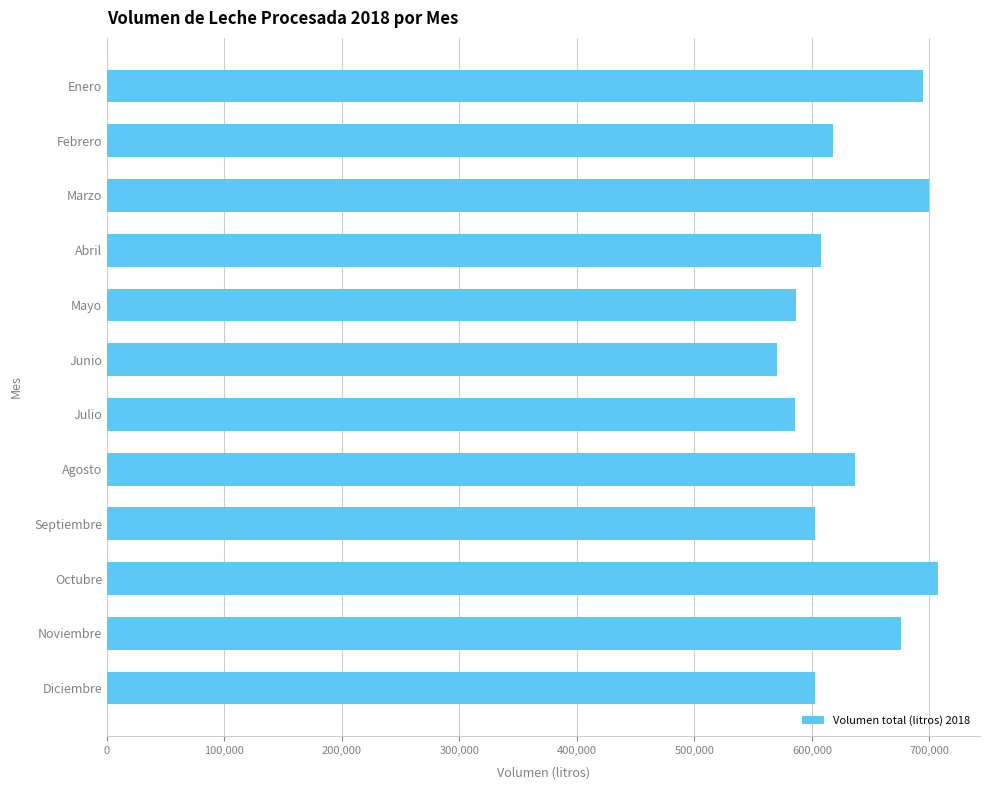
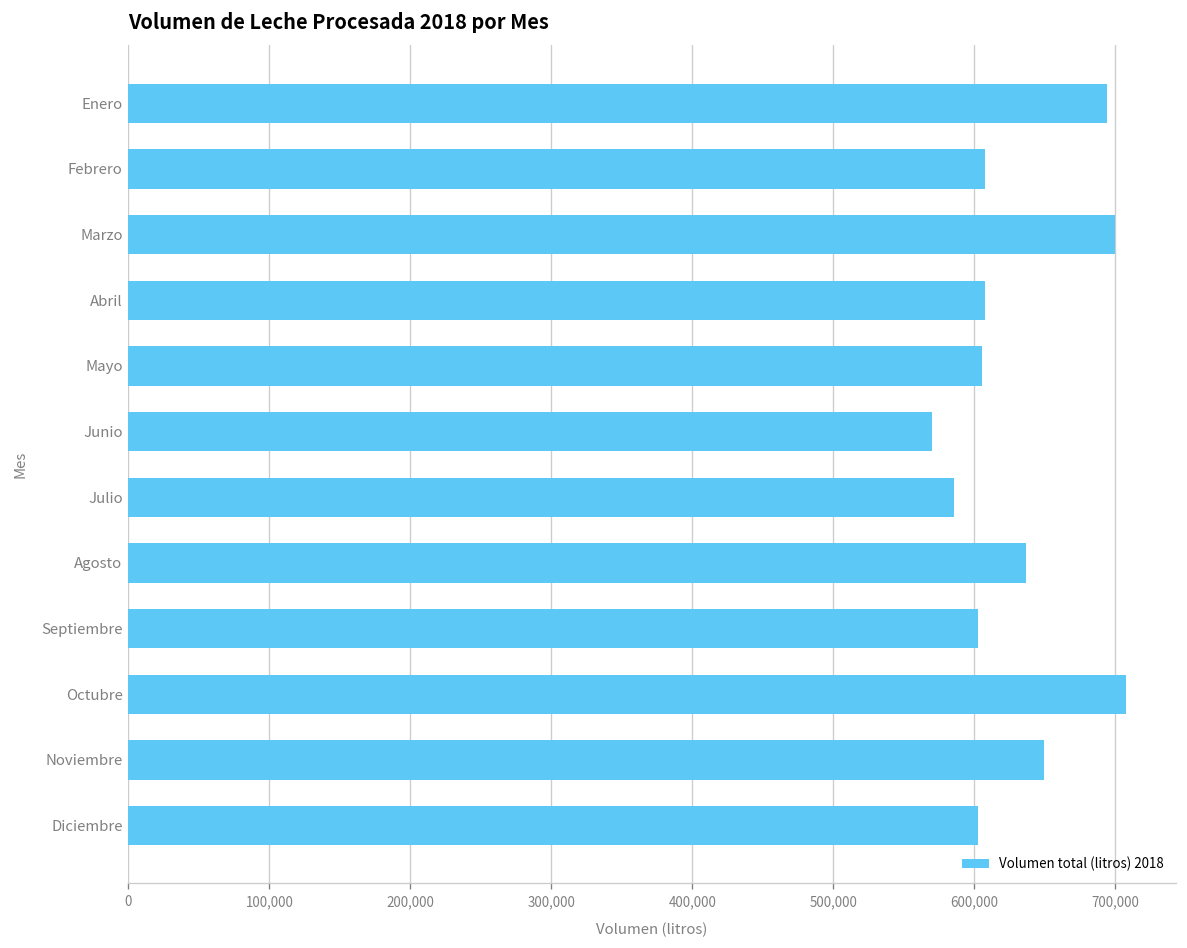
Febrero: 618,000 -> 608,000
Mayo: 586,000 -> 606,000
Noviembre: 676,000 -> 649,000
